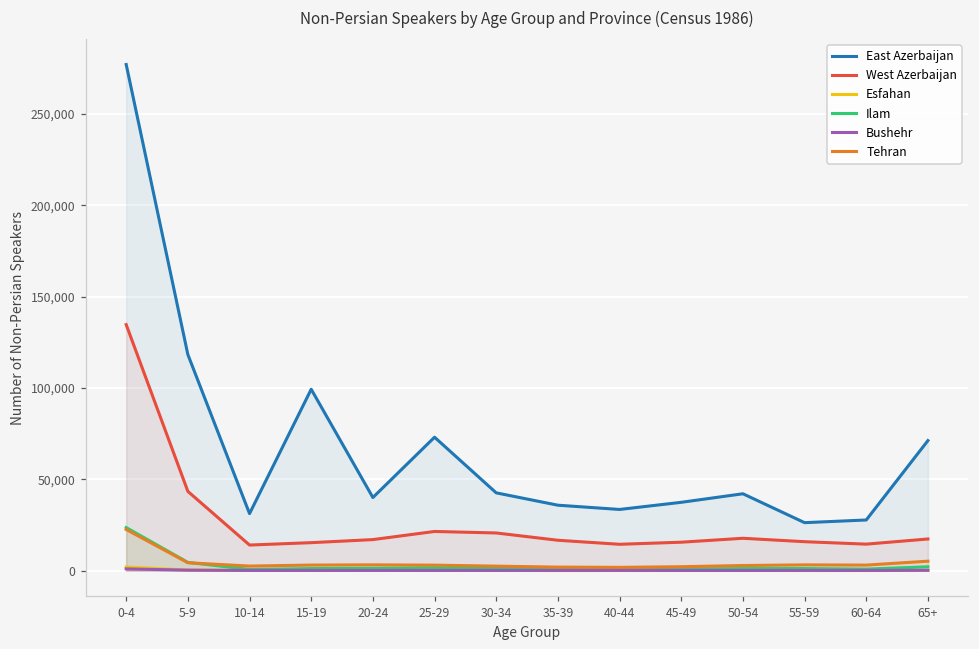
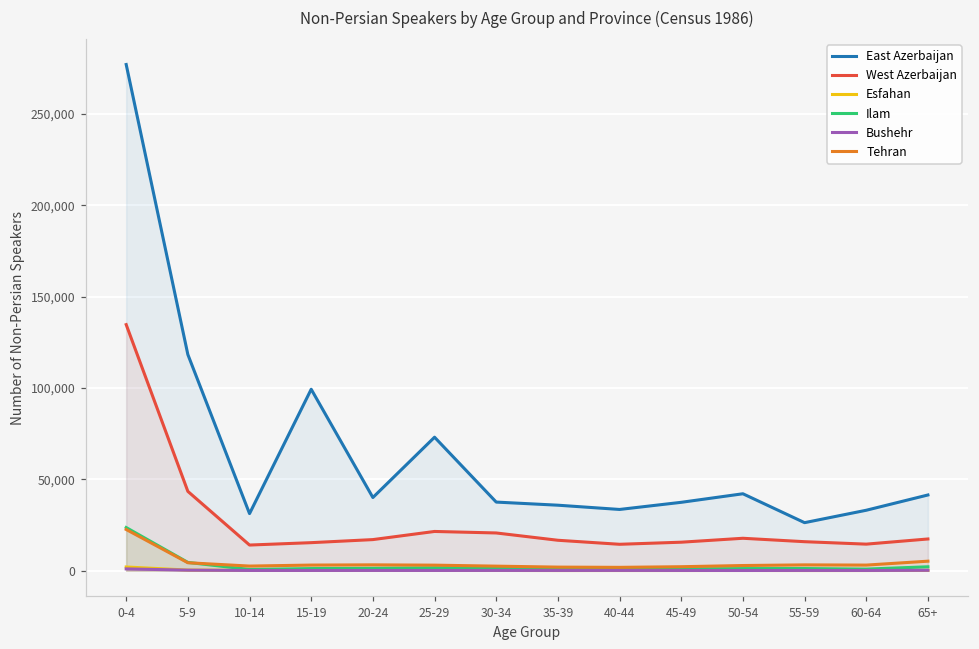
East Azerbaijan, 30-34: 43,000 -> 38,000
East Azerbaijan, 60-64: 28,000 -> 33,000
East Azerbaijan, 65+: 71,000 -> 41,000
